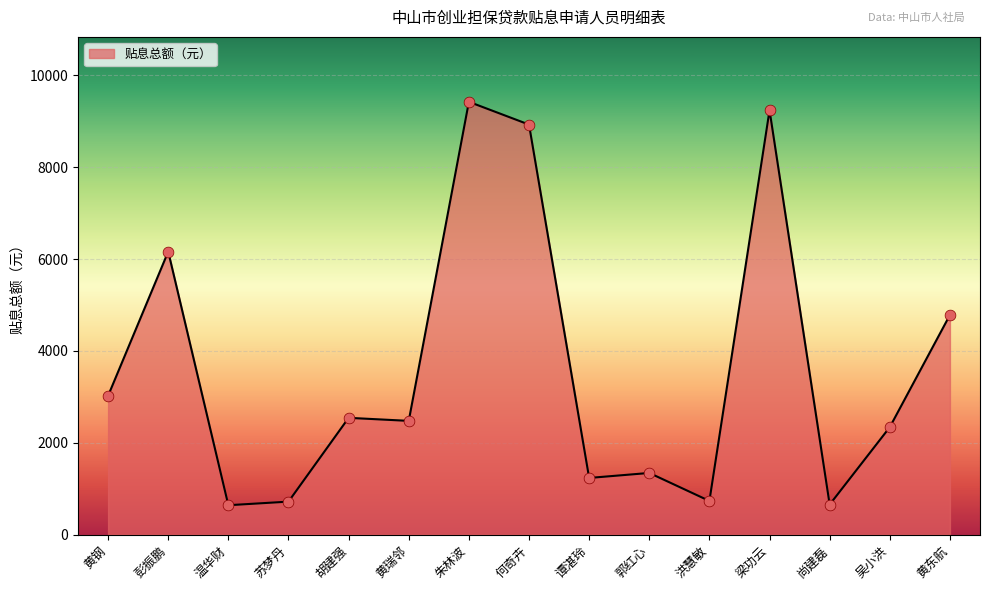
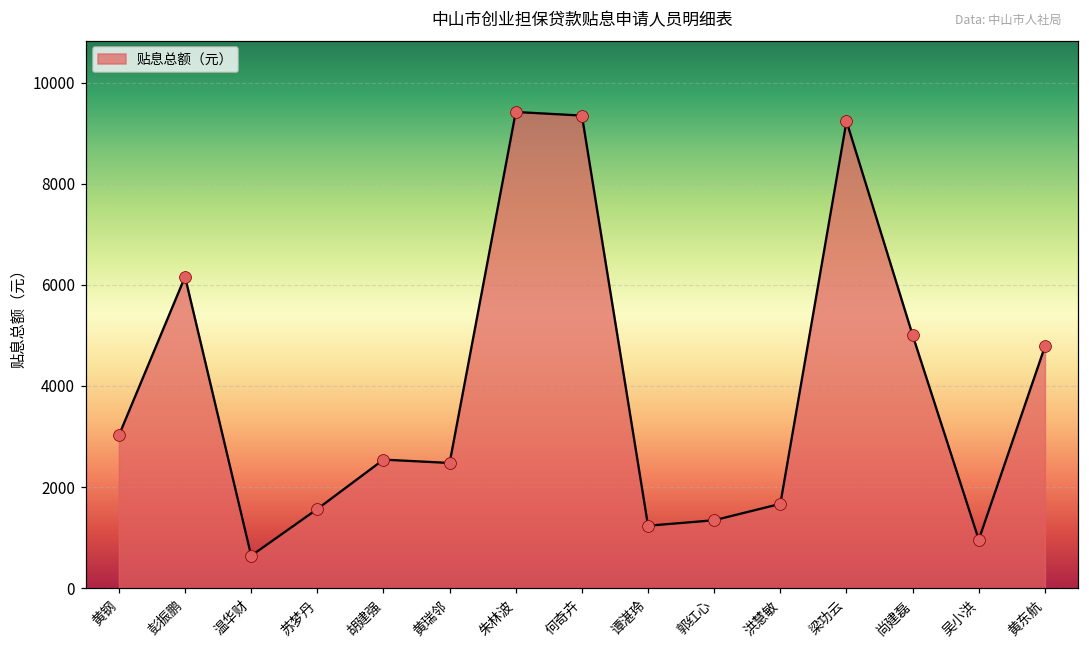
苏梦丹: 700 -> 1600
何奇卉: 8900 -> 9400
洪慧敏: 700 -> 1700
尚建磊: 700 -> 5000
吴小洪: 2300 -> 1000
